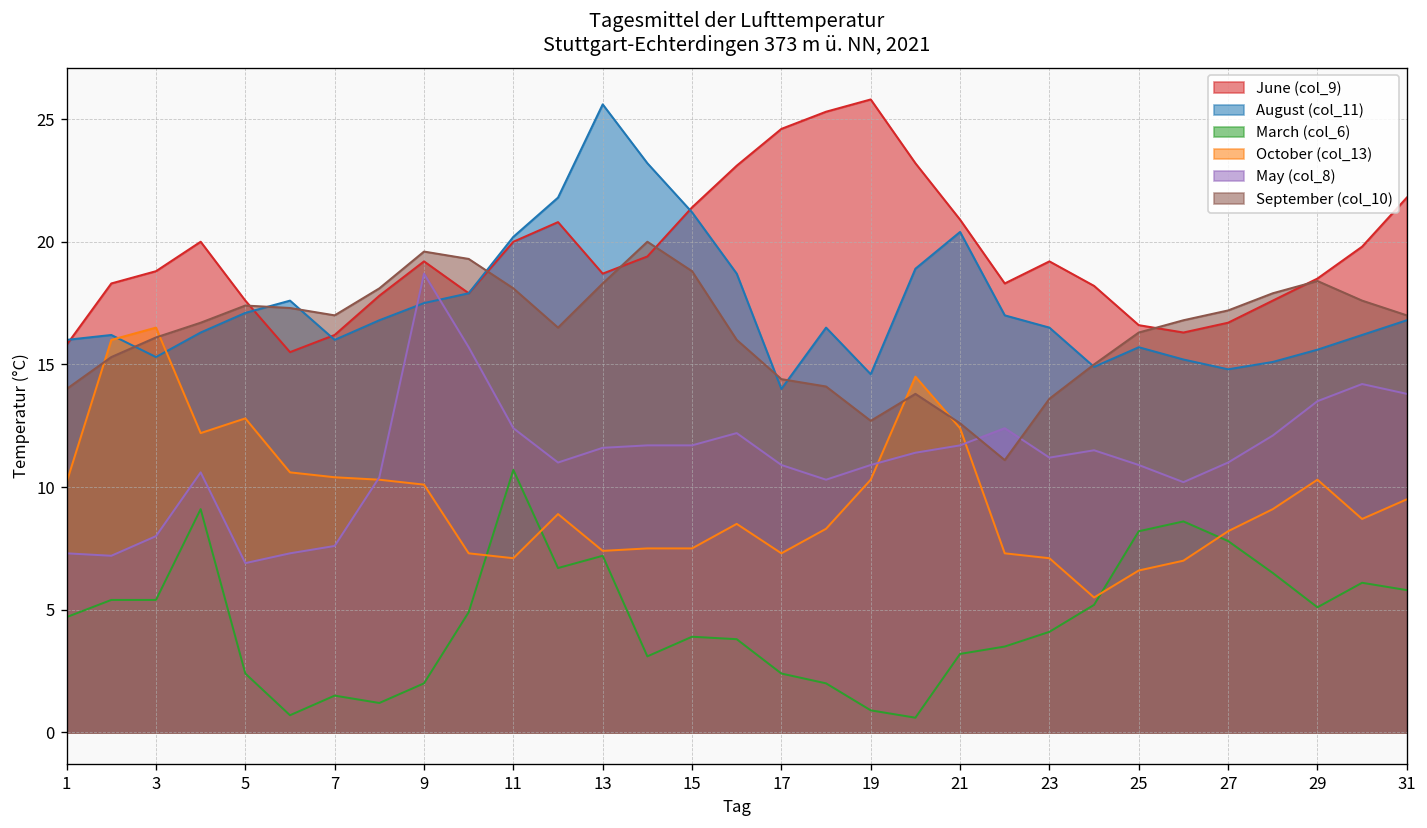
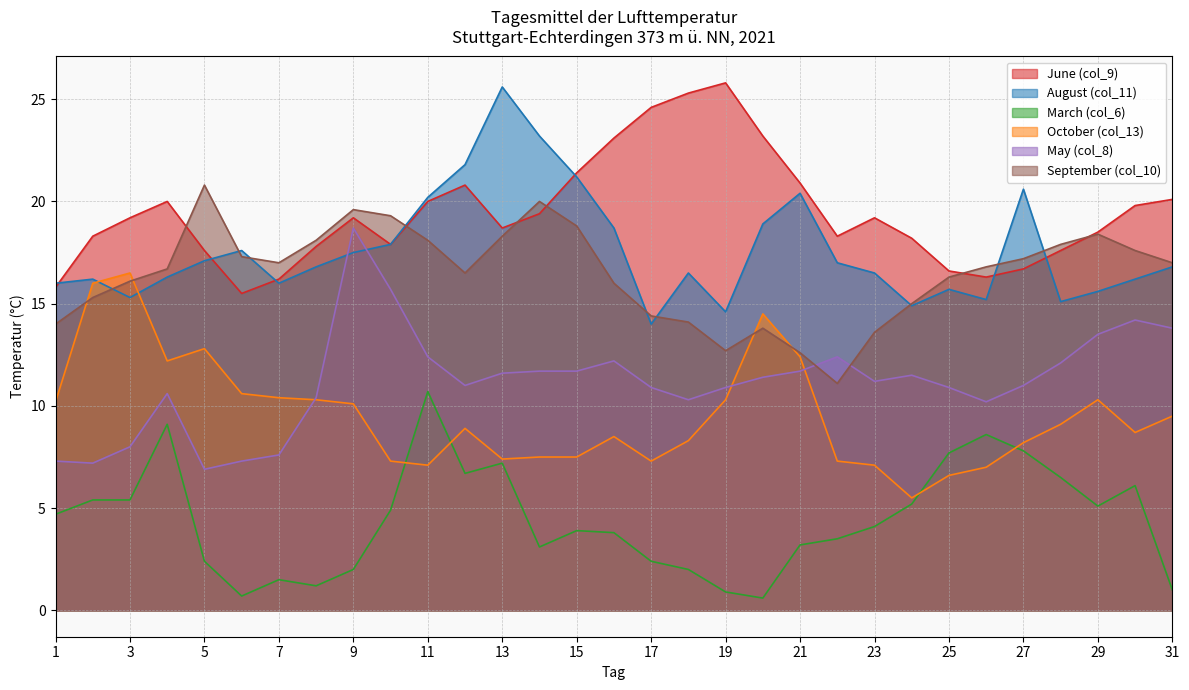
June (col_9), 3: 18.8 -> 19.2
September (col_10), 5: 17.4 -> 20.8
March (col_6), 25: 8.2 -> 7.7
August (col_11), 27: 14.8 -> 20.6
June (col_9), 31: 21.8 -> 20.1
March (col_6), 31: 5.8 -> 1.0
